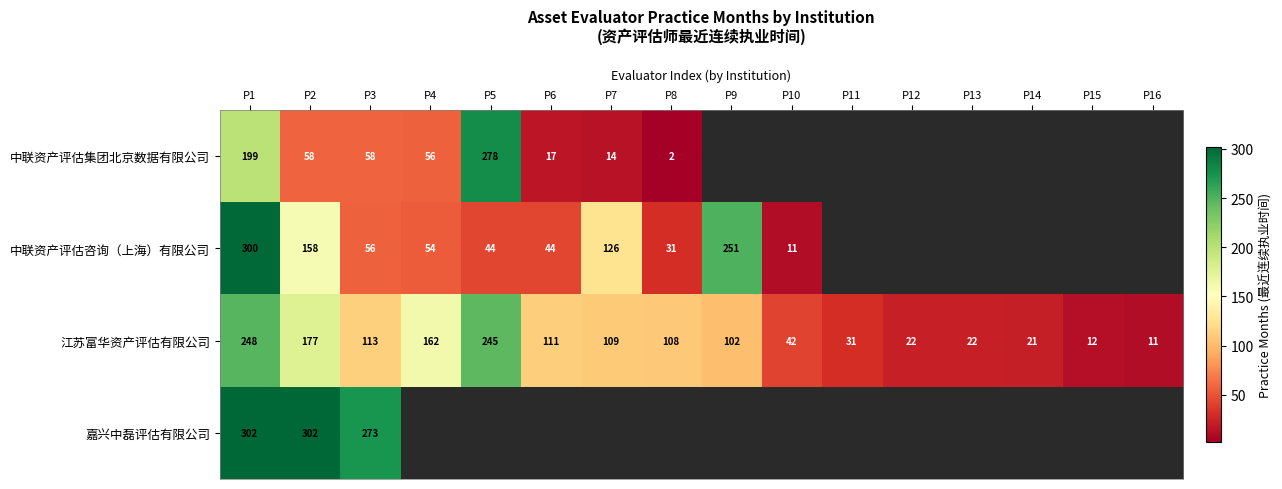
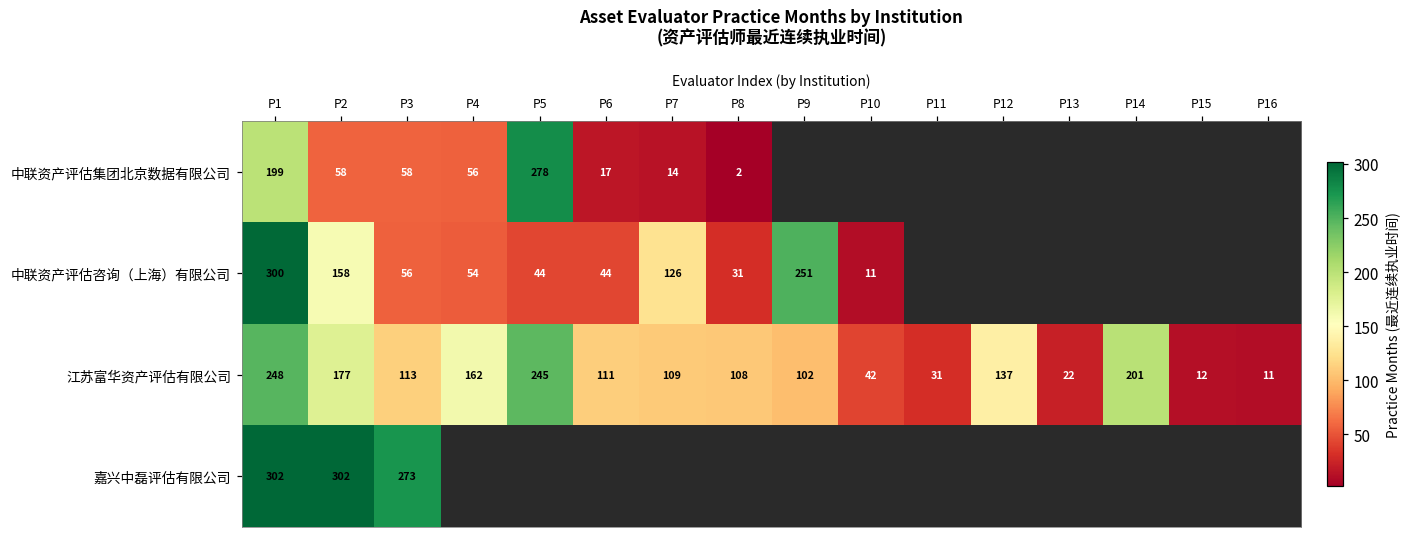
江苏富华资产评估有限公司, P12: 22 -> 137
江苏富华资产评估有限公司, P14: 21 -> 201
